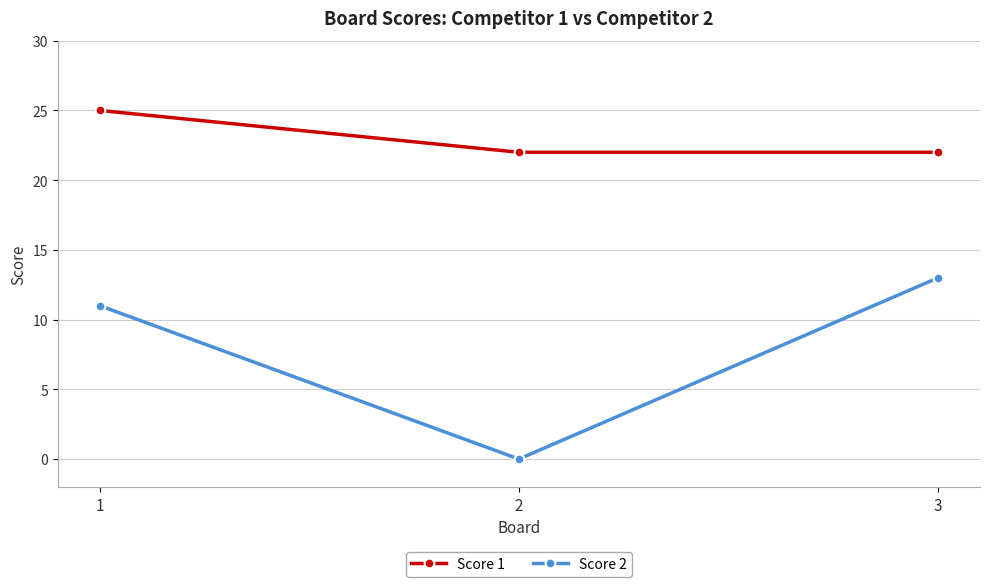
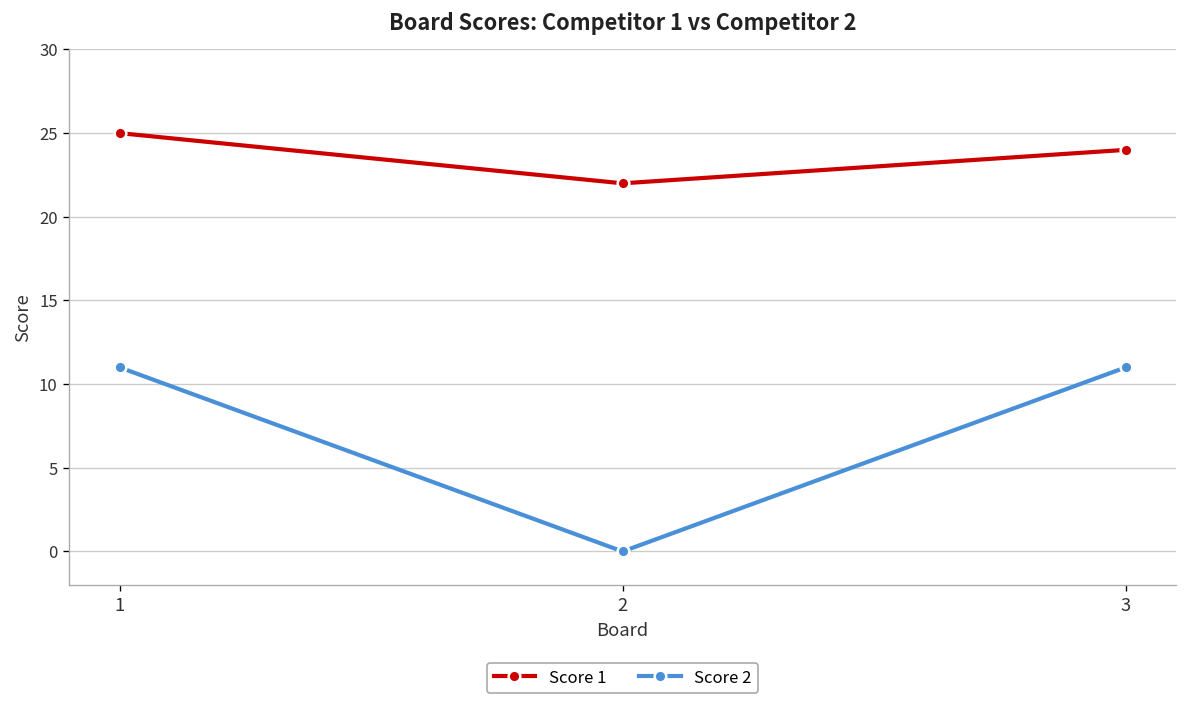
Score 1, 3: 22 -> 24
Score 2, 3: 13 -> 11
